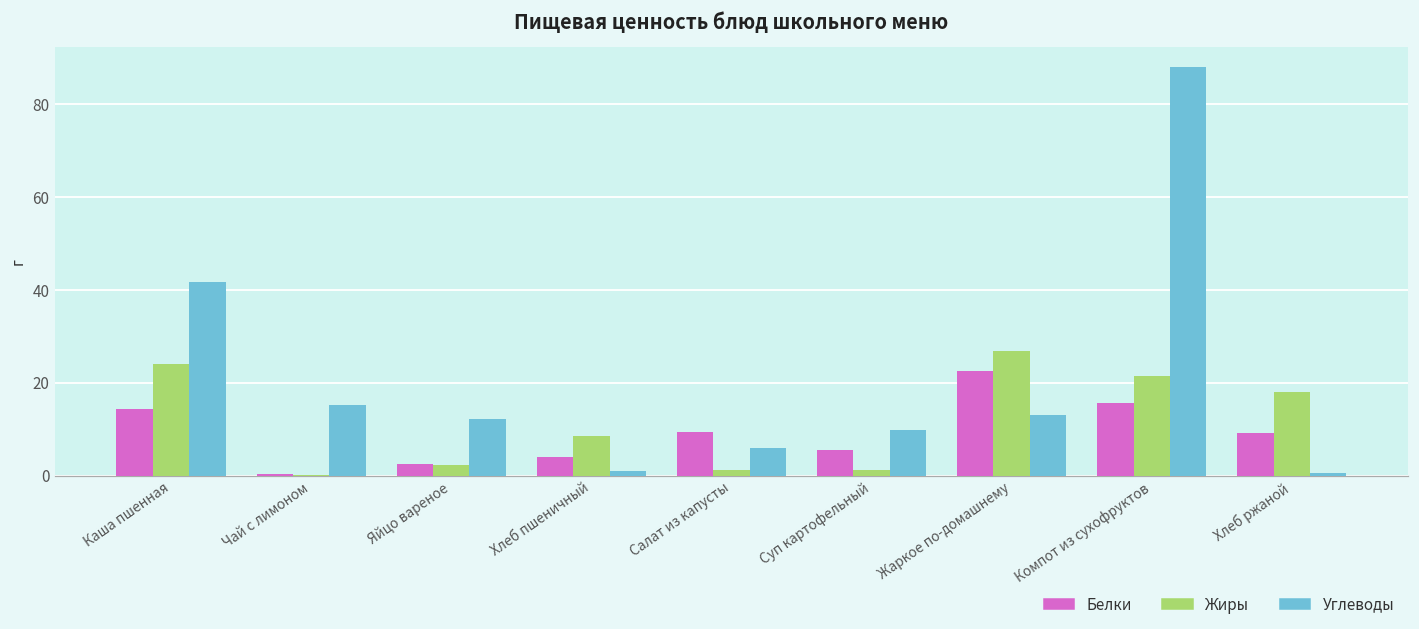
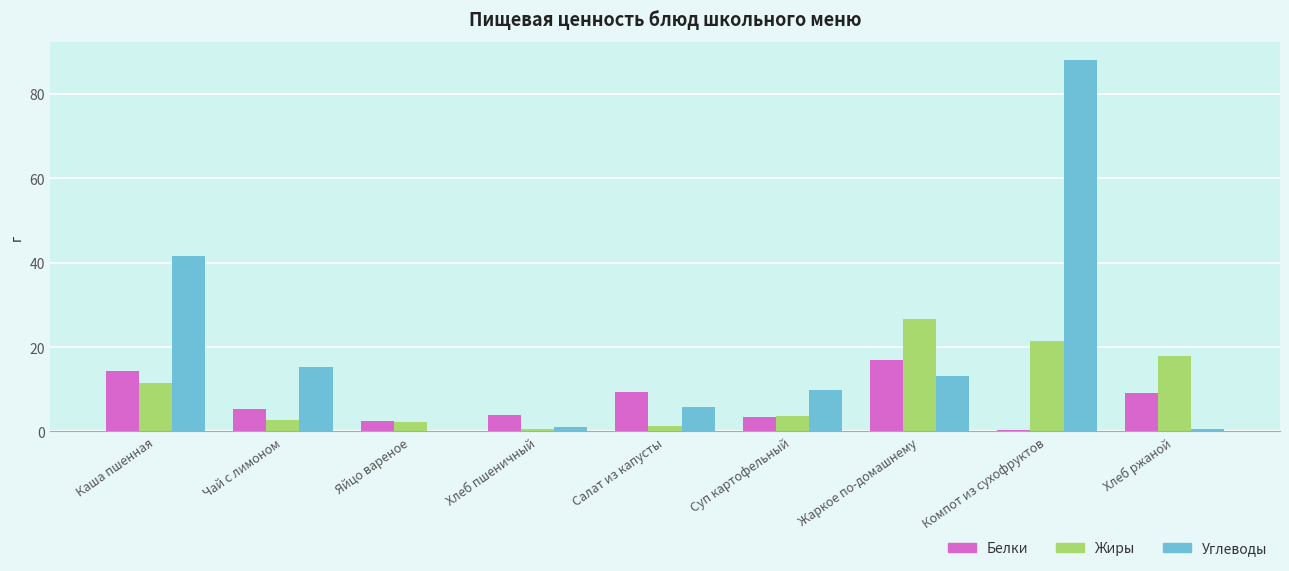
Жиры, Каша пшенная: 24 -> 12
Белки, Чай с лимоном: 0 -> 5
Жиры, Чай с лимоном: 0 -> 3
Углеводы, Яйцо вареное: 12 -> 0
Жиры, Хлеб пшеничный: 9 -> 1
Белки, Суп картофельный: 5 -> 3
Жиры, Суп картофельный: 1 -> 4
Белки, Жаркое по-домашнему: 22 -> 17
Белки, Компот из сухофруктов: 16 -> 0
